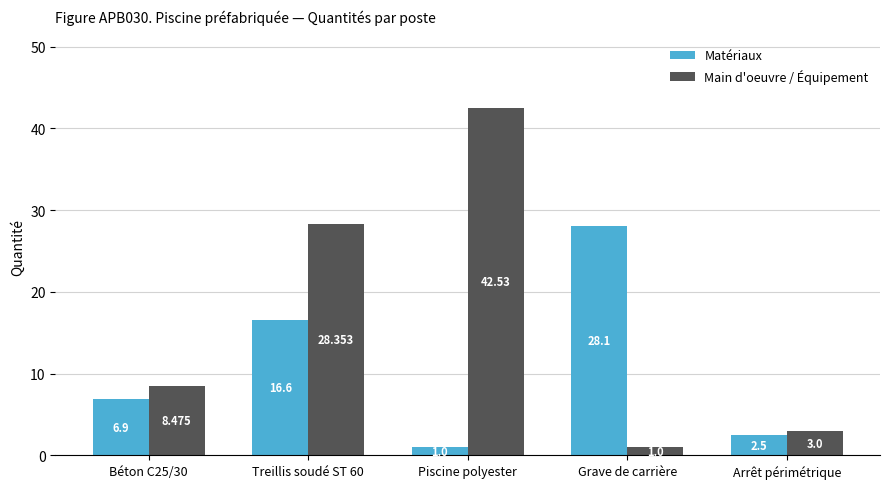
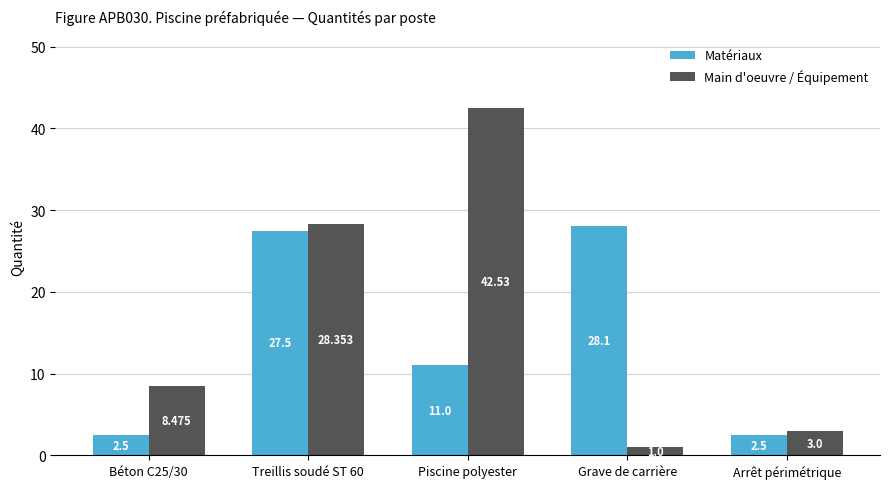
Matériaux, Béton C25/30: 6.9 -> 2.5
Matériaux, Treillis soudé ST 60: 16.6 -> 27.5
Matériaux, Piscine polyester: 1.0 -> 11.0
